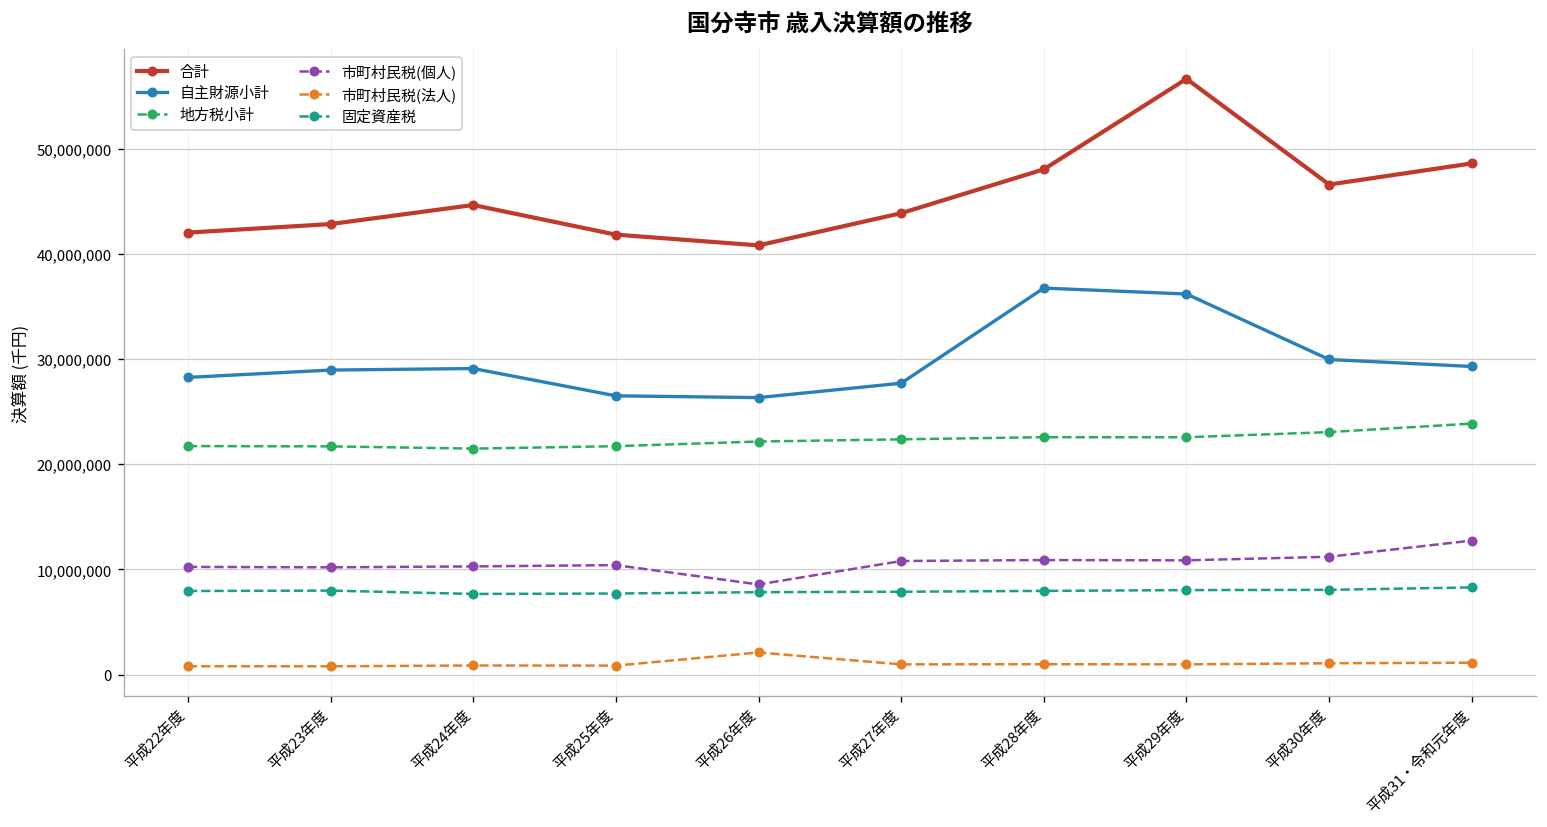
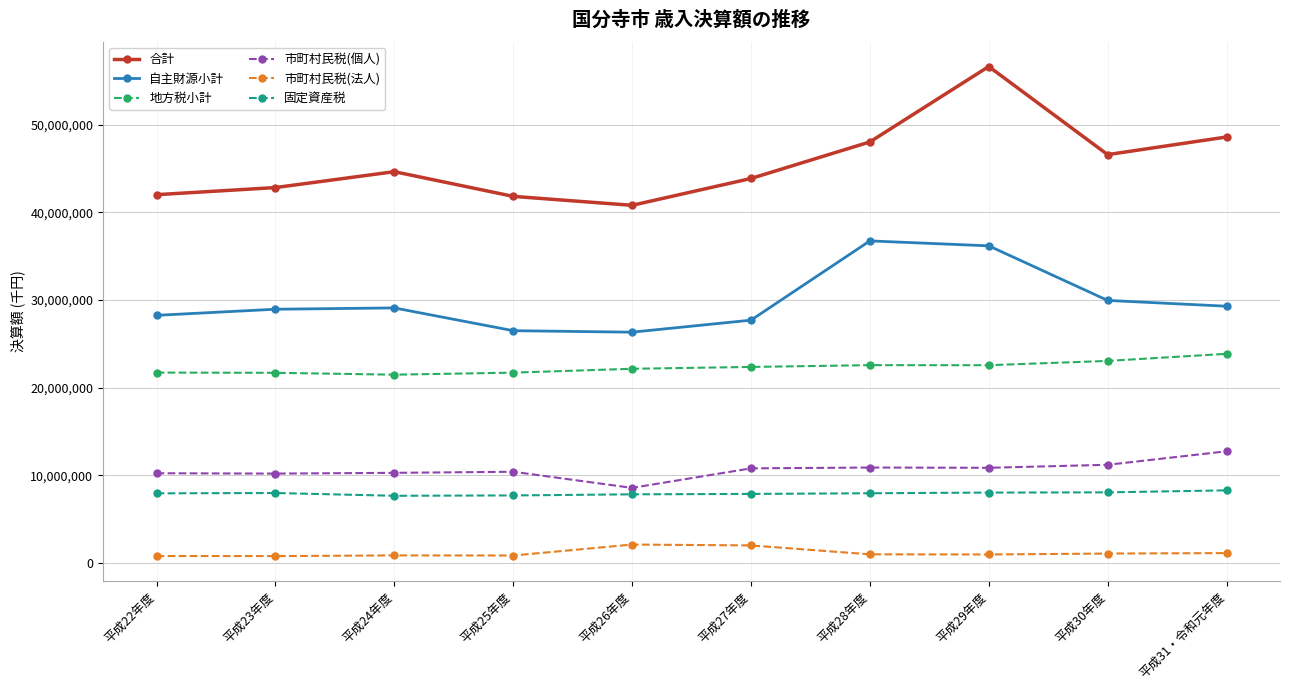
市町村民税(法人), 平成27年度: 1,000,000 -> 2,000,000
